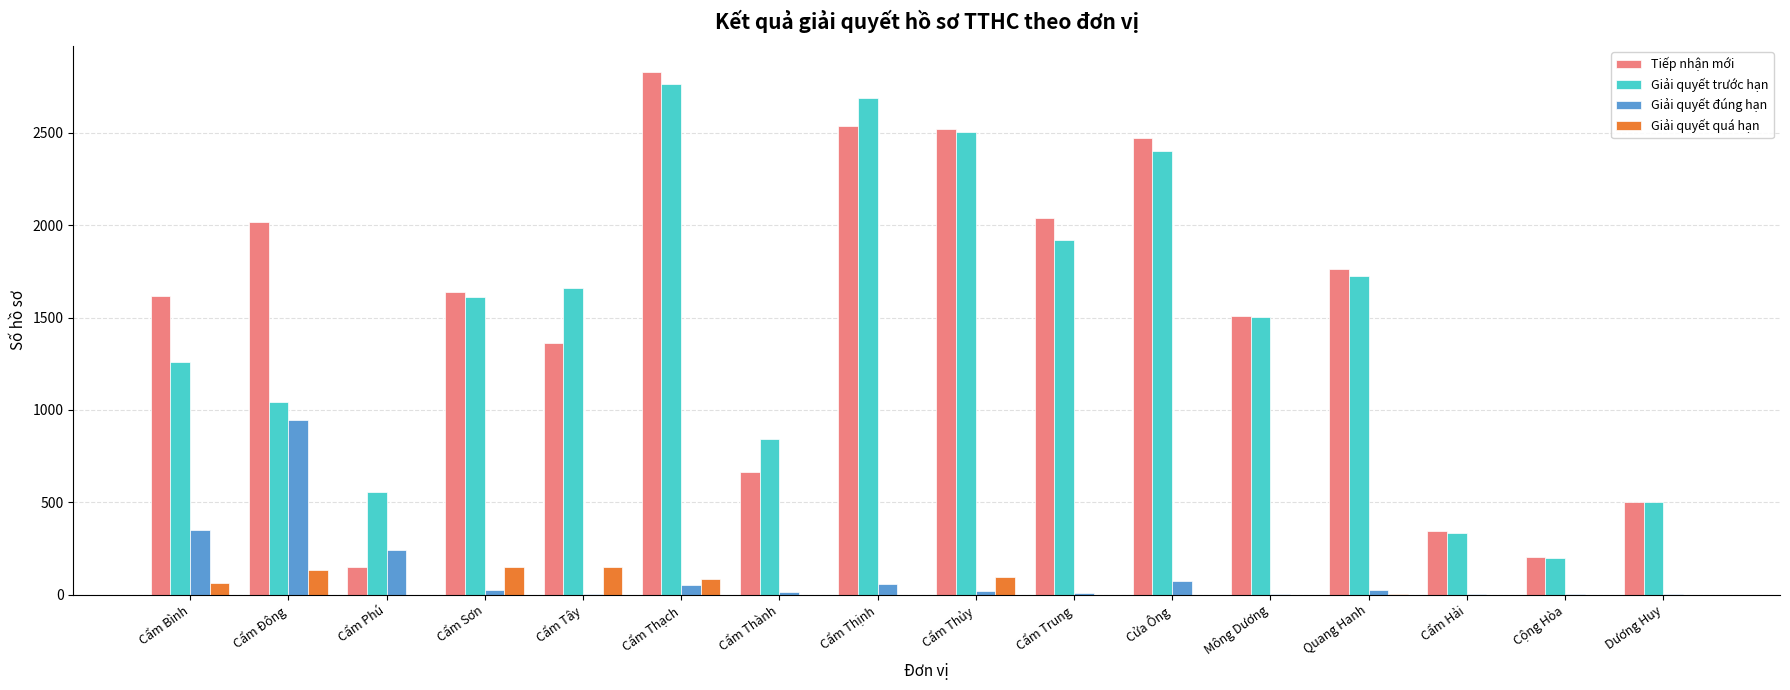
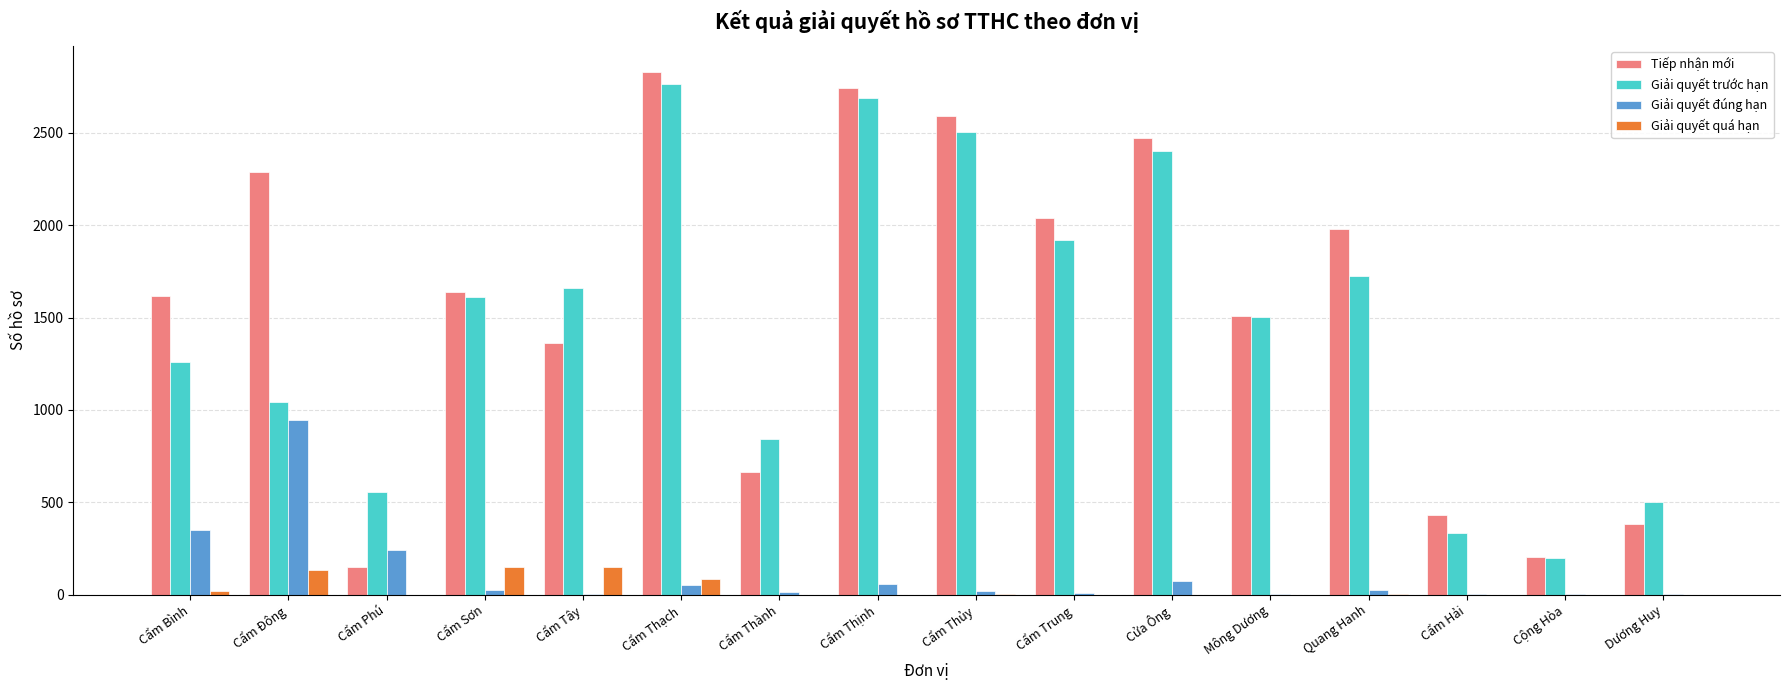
Giải quyết quá hạn, Cẩm Bình: 60 -> 20
Tiếp nhận mới, Cẩm Đông: 2020 -> 2290
Tiếp nhận mới, Cẩm Thịnh: 2540 -> 2750
Tiếp nhận mới, Cẩm Thủy: 2520 -> 2590
Giải quyết quá hạn, Cẩm Thủy: 100 -> 0
Tiếp nhận mới, Quang Hanh: 1760 -> 1980
Tiếp nhận mới, Cẩm Hải: 340 -> 430
Tiếp nhận mới, Dương Huy: 500 -> 380
